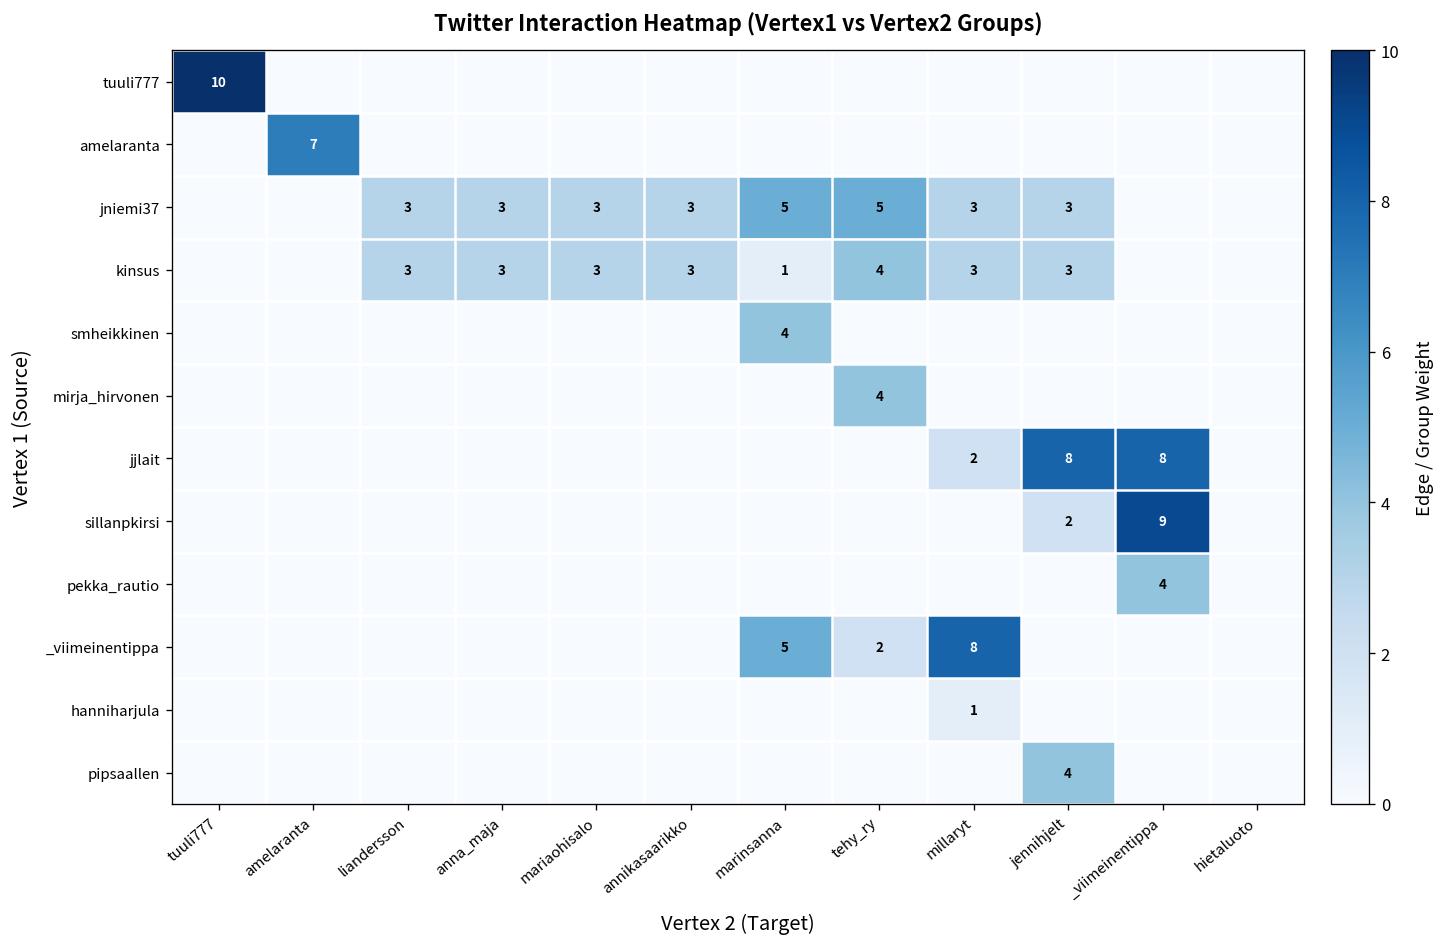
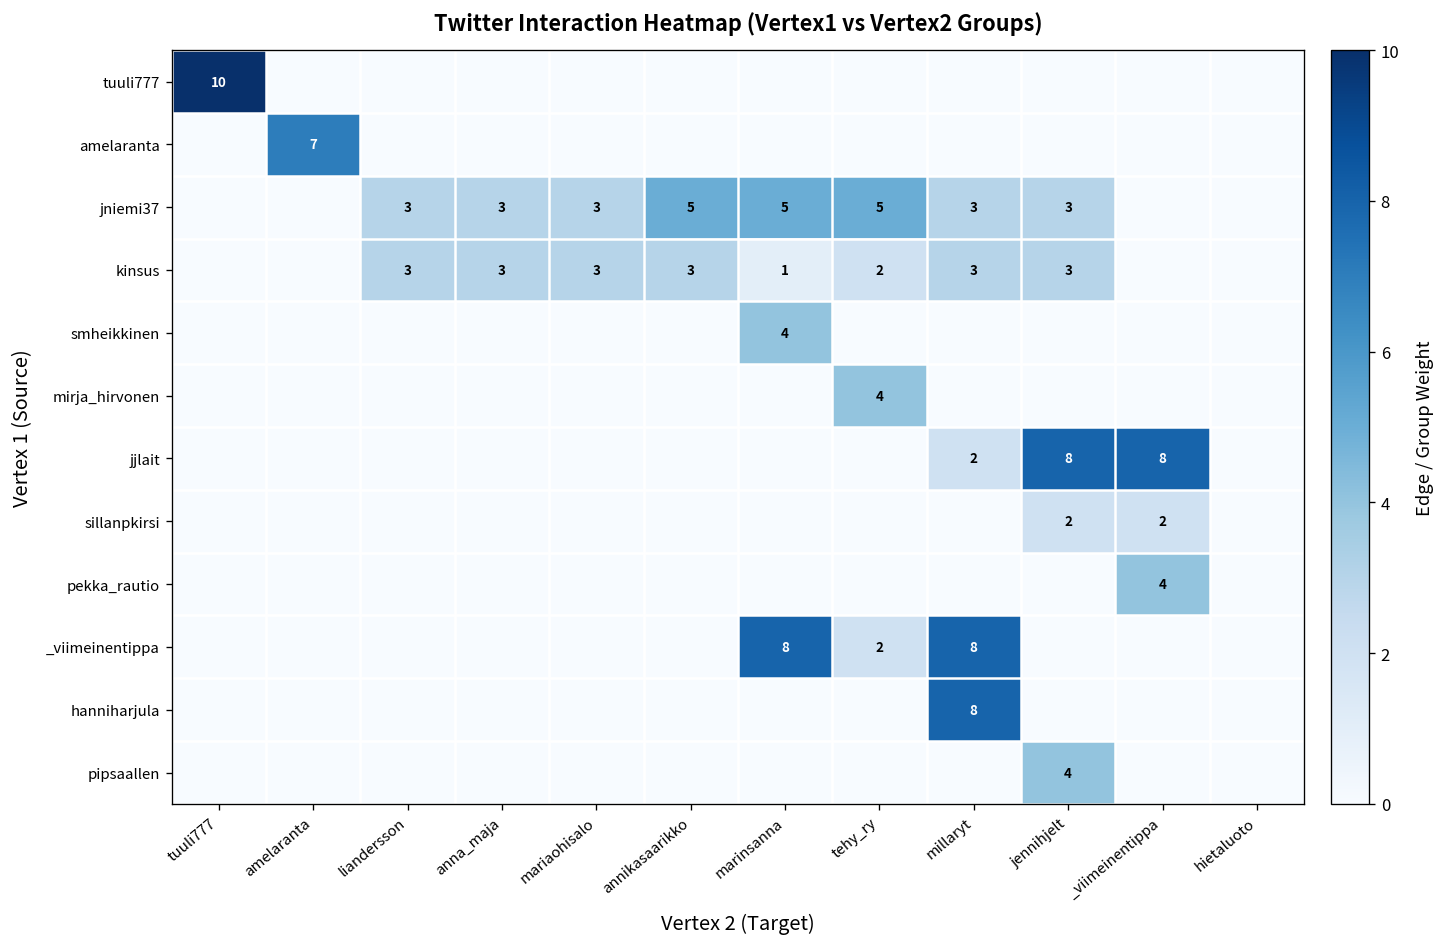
jniemi37, annikasaarikko: 3 -> 5
kinsus, tehy_ry: 4 -> 2
sillanpkirsi, _viimeinentippa: 9 -> 2
_viimeinentippa, marinsanna: 5 -> 8
hanniharjula, millaryt: 1 -> 8
